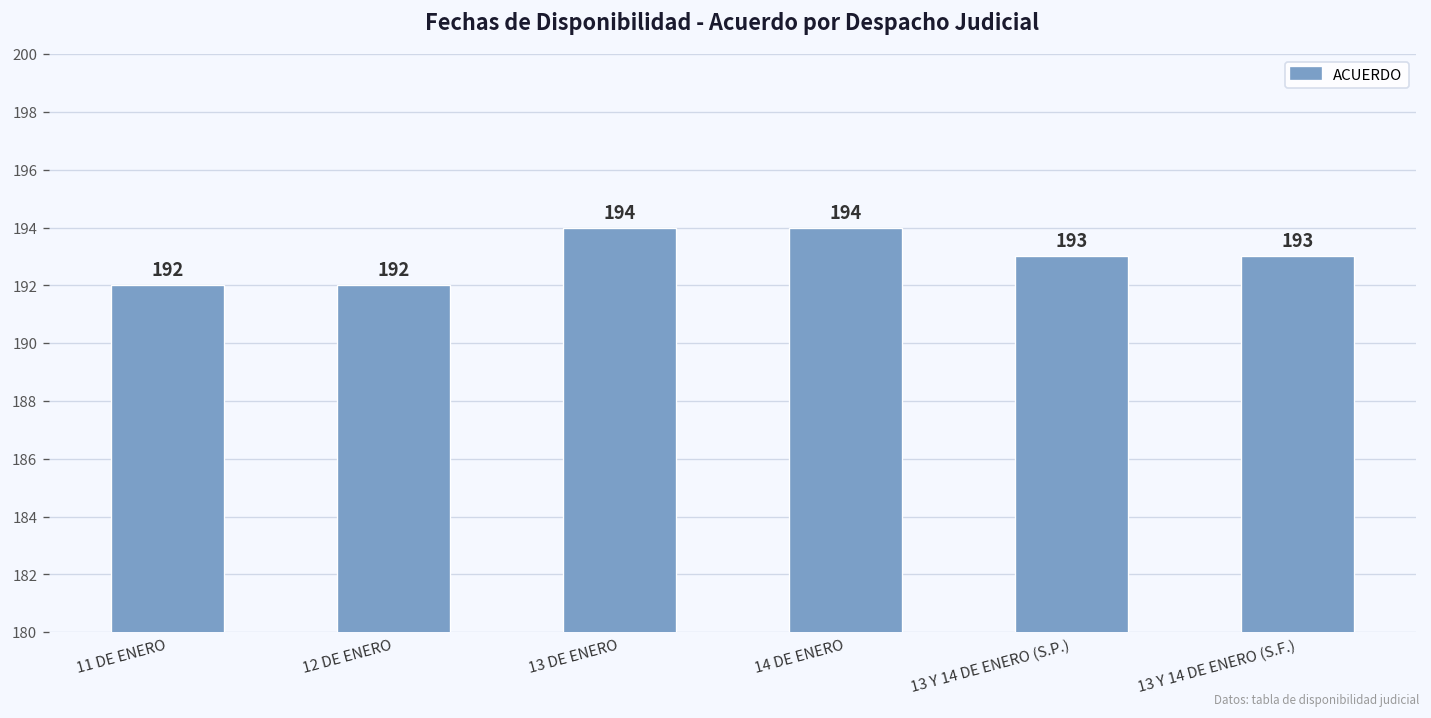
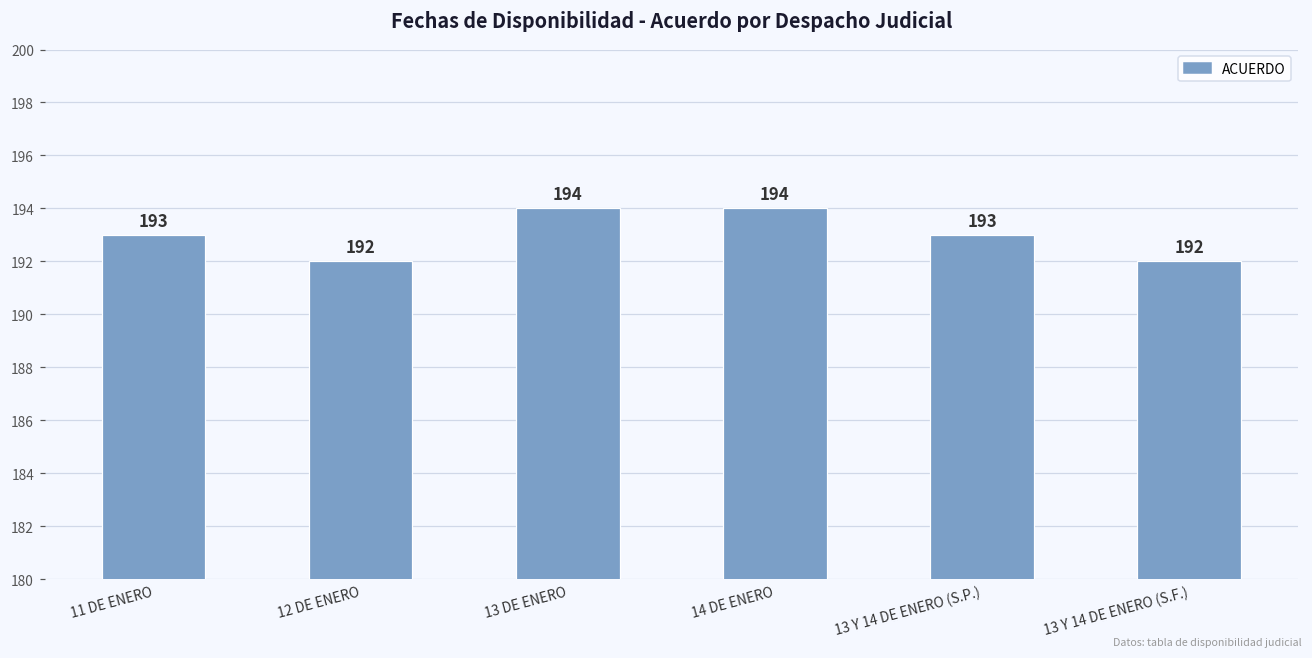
11 DE ENERO: 192 -> 193
13 Y 14 DE ENERO (S.F.): 193 -> 192
